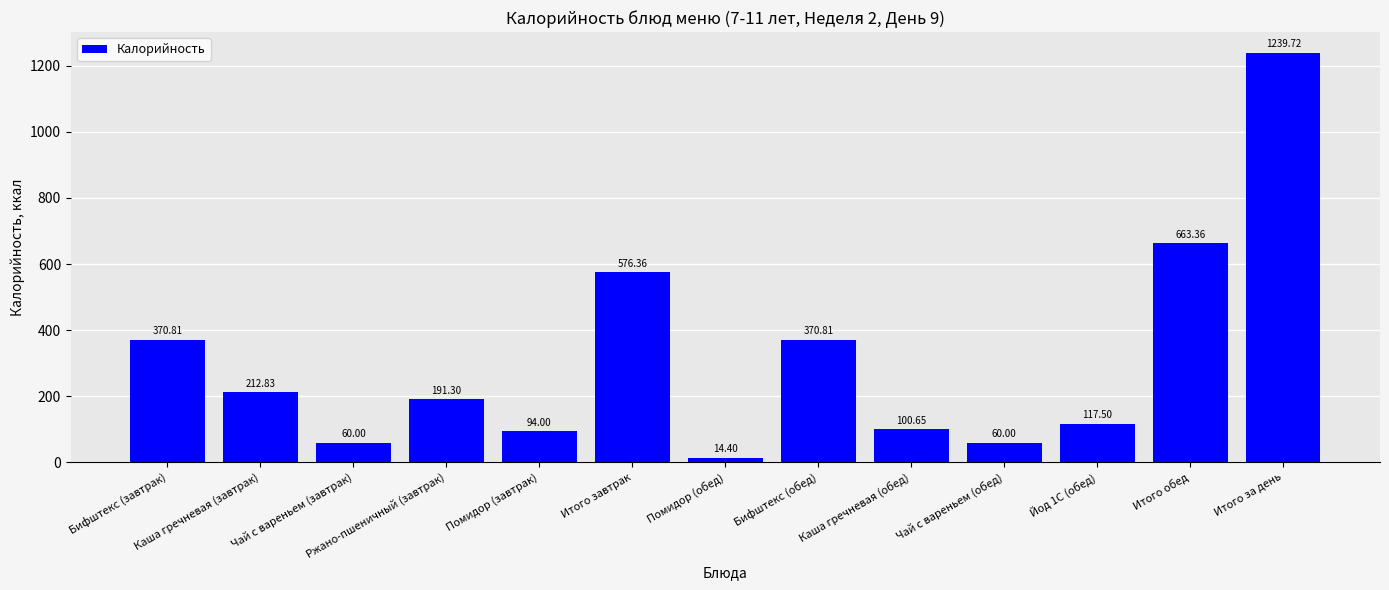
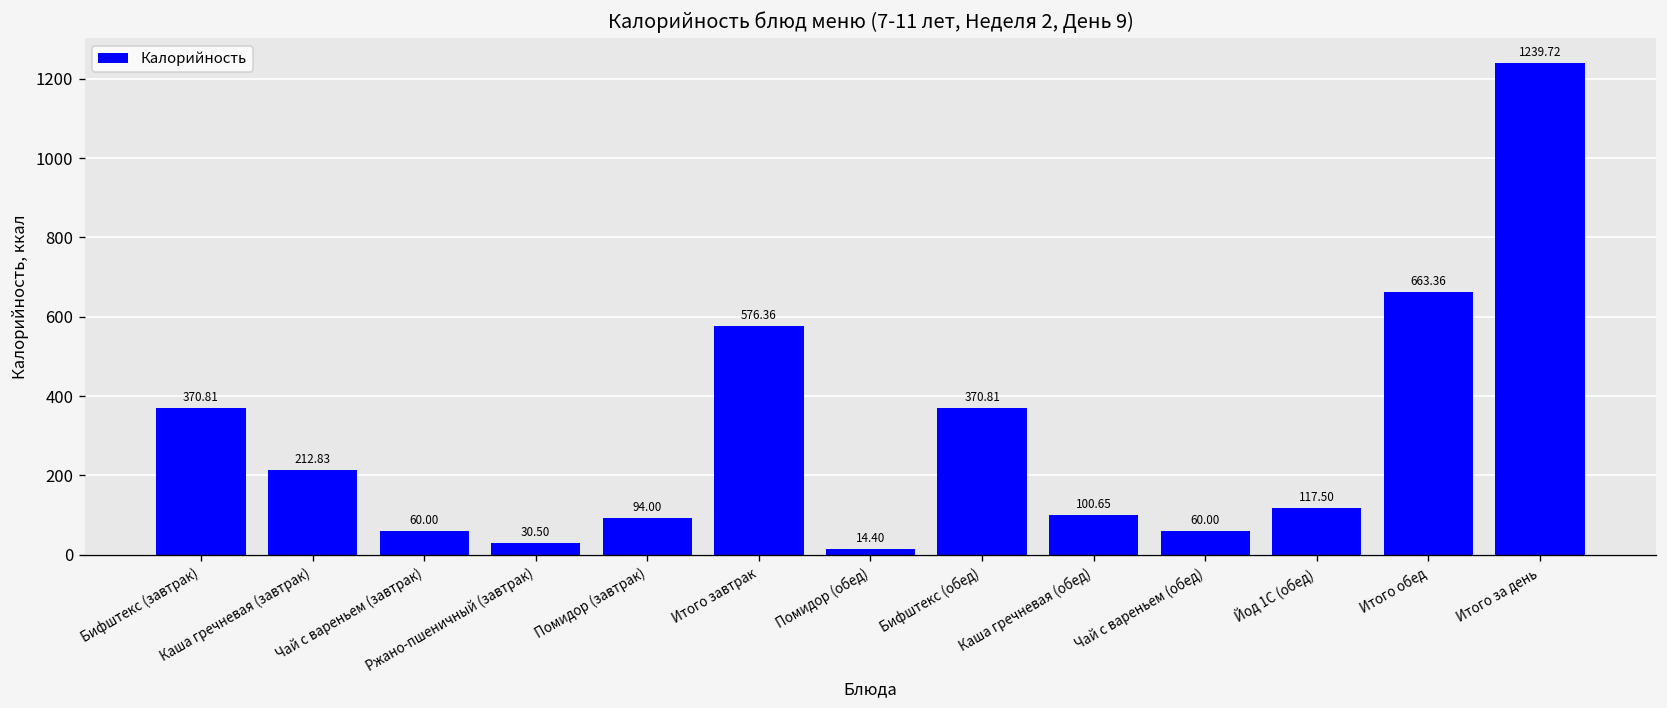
Ржано-пшеничный (завтрак): 191.30 -> 30.50
